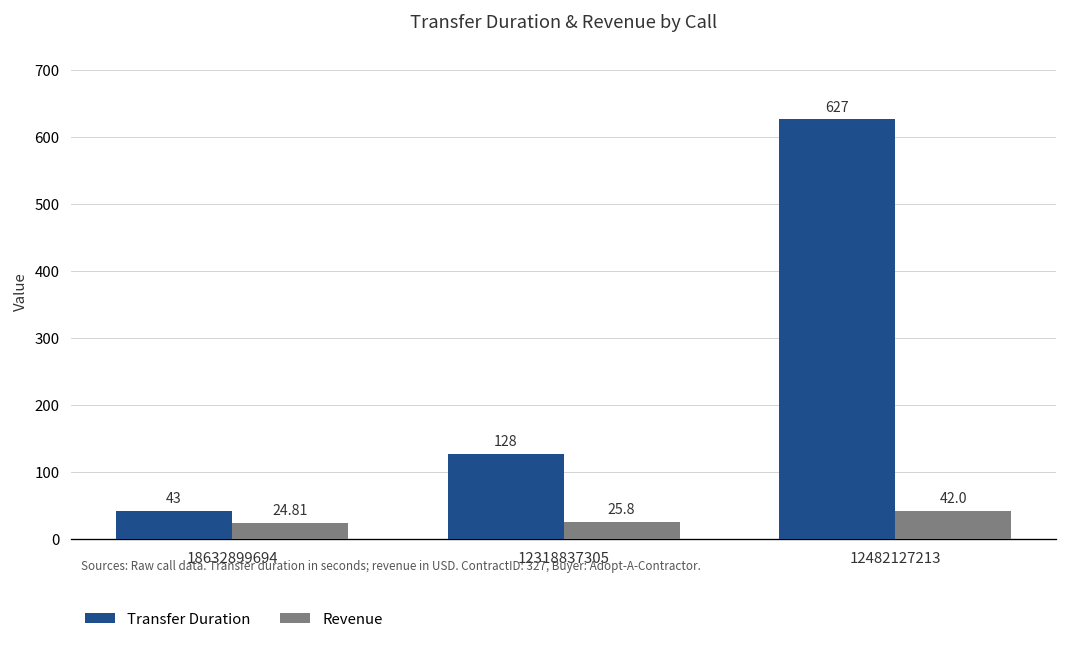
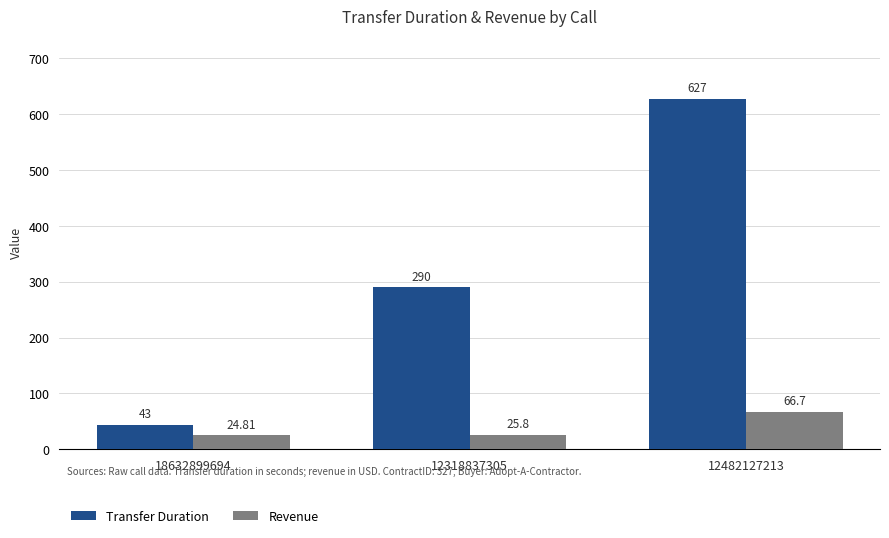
Transfer Duration, 12318837305: 128 -> 290
Revenue, 12482127213: 42.0 -> 66.7
